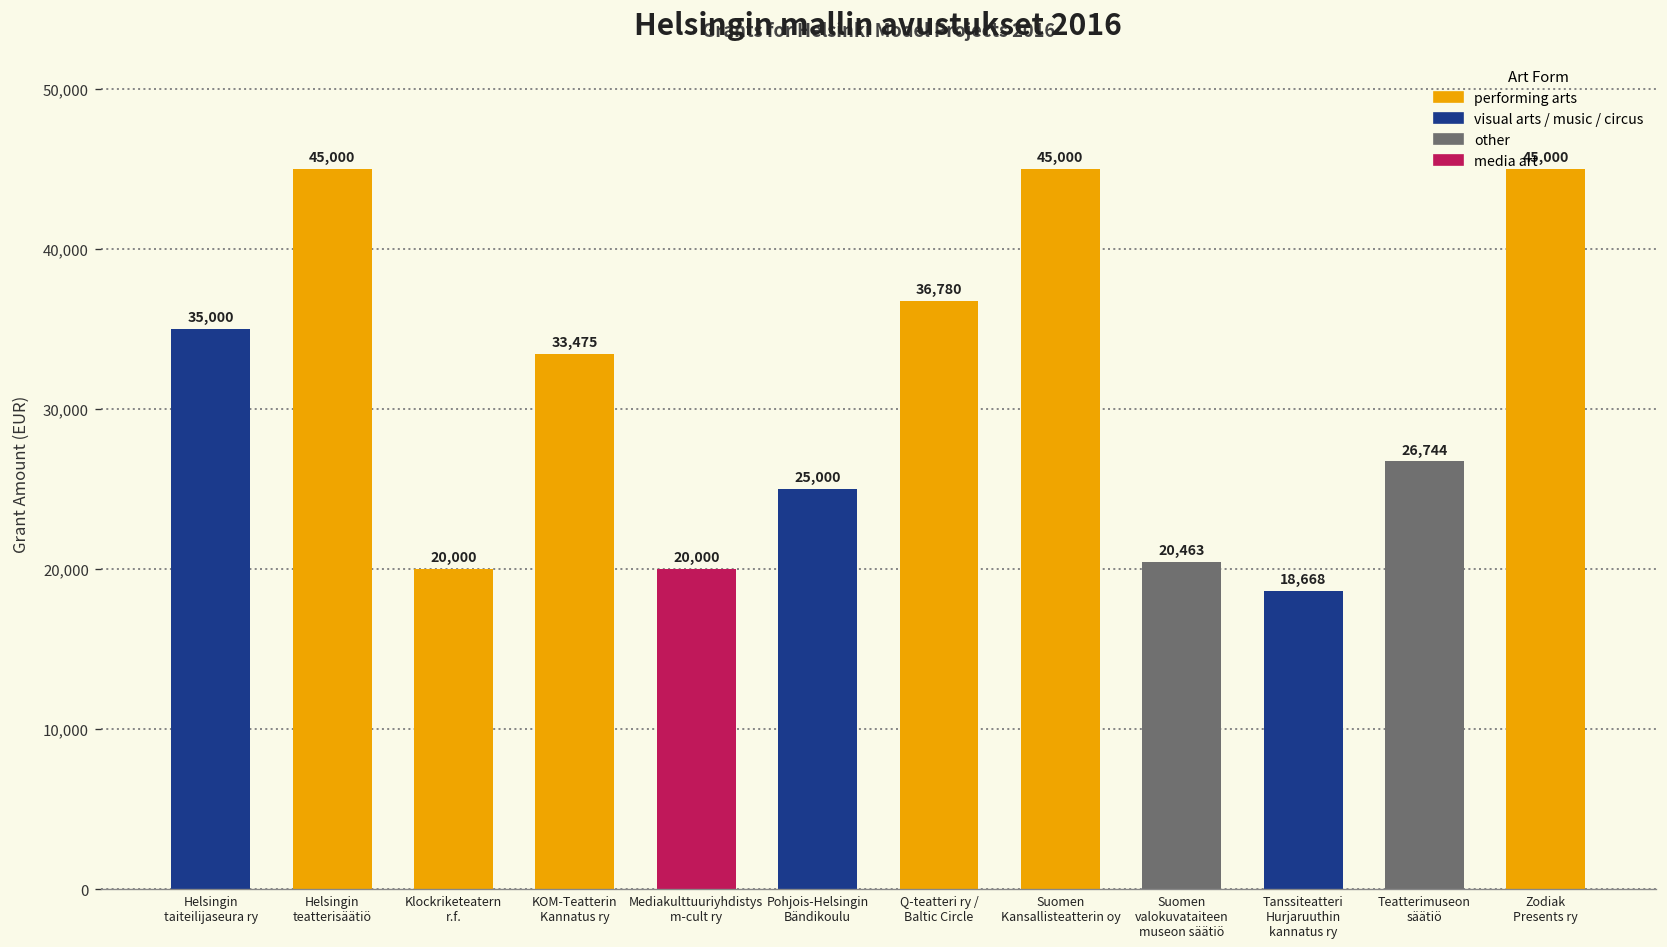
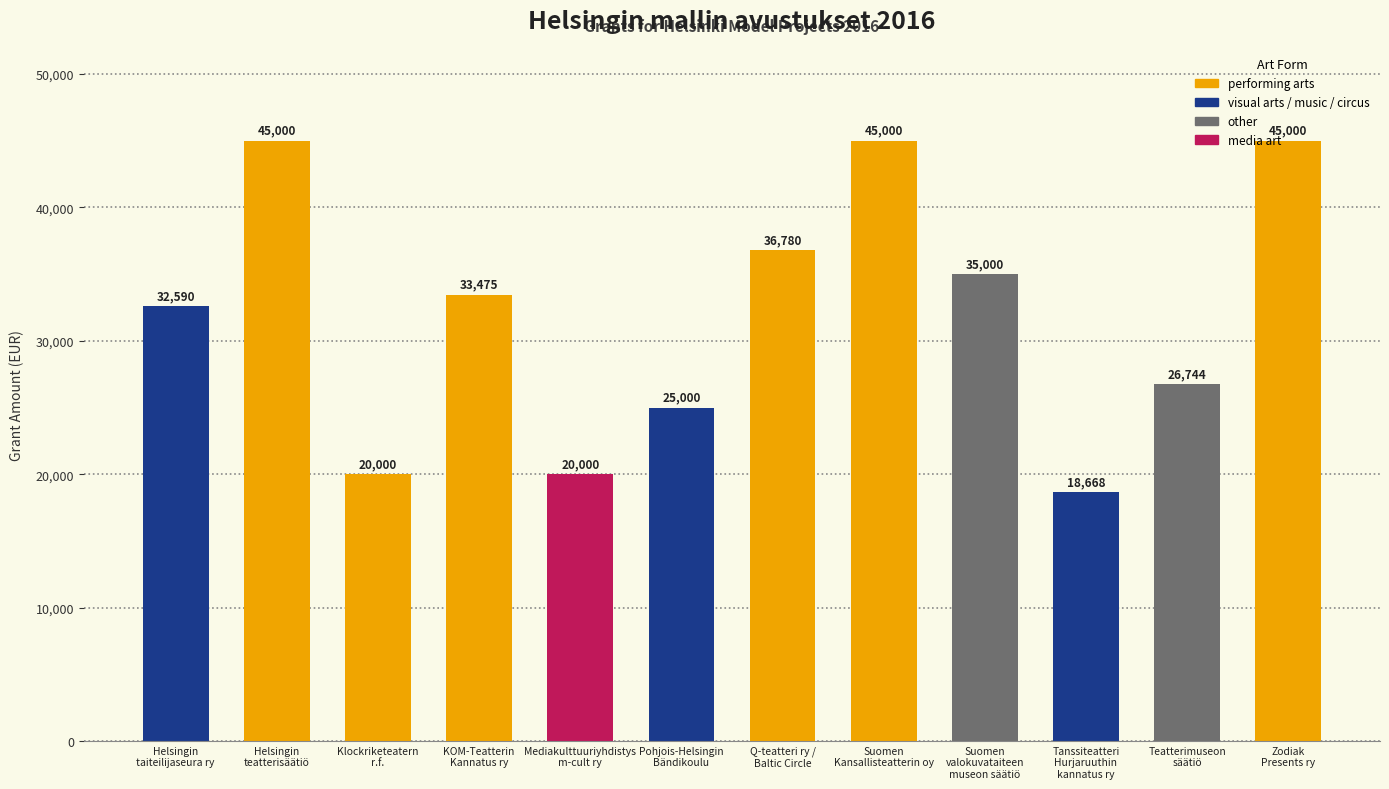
Helsingin taiteilijaseura ry: 35,000 -> 32,590
Suomen valokuvataiteen museon säätiö: 20,463 -> 35,000
